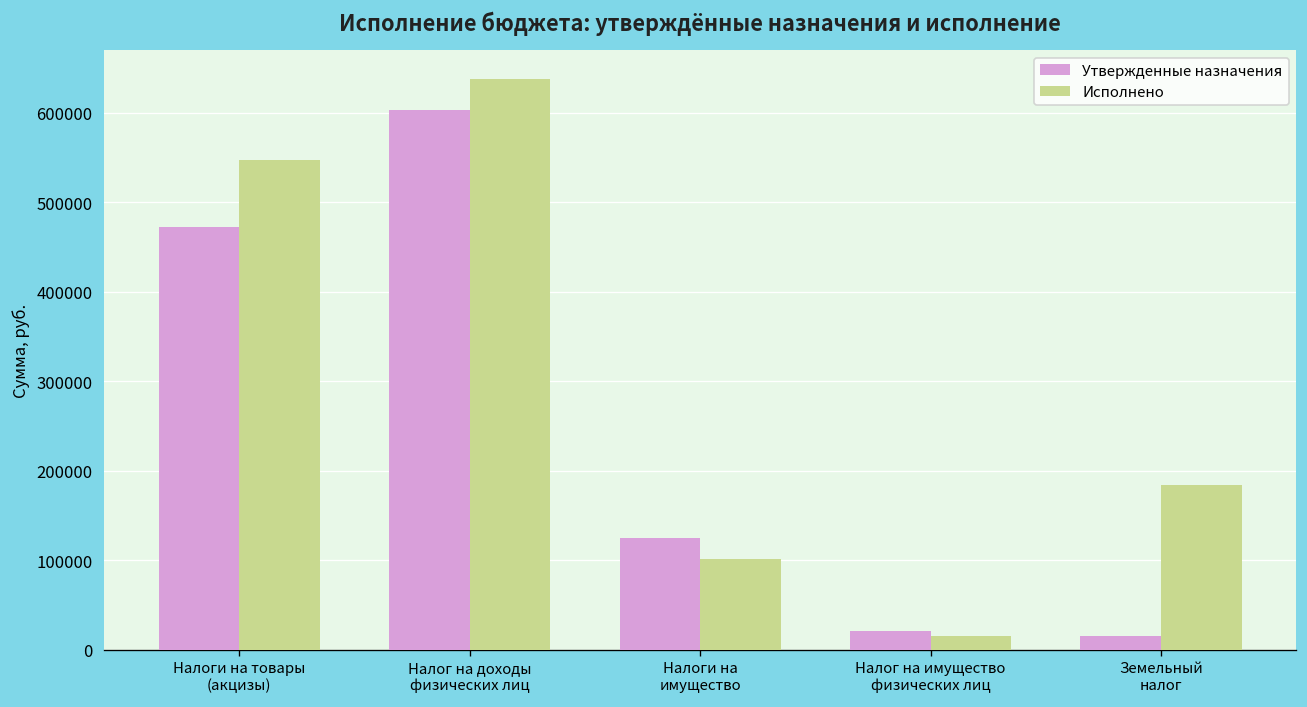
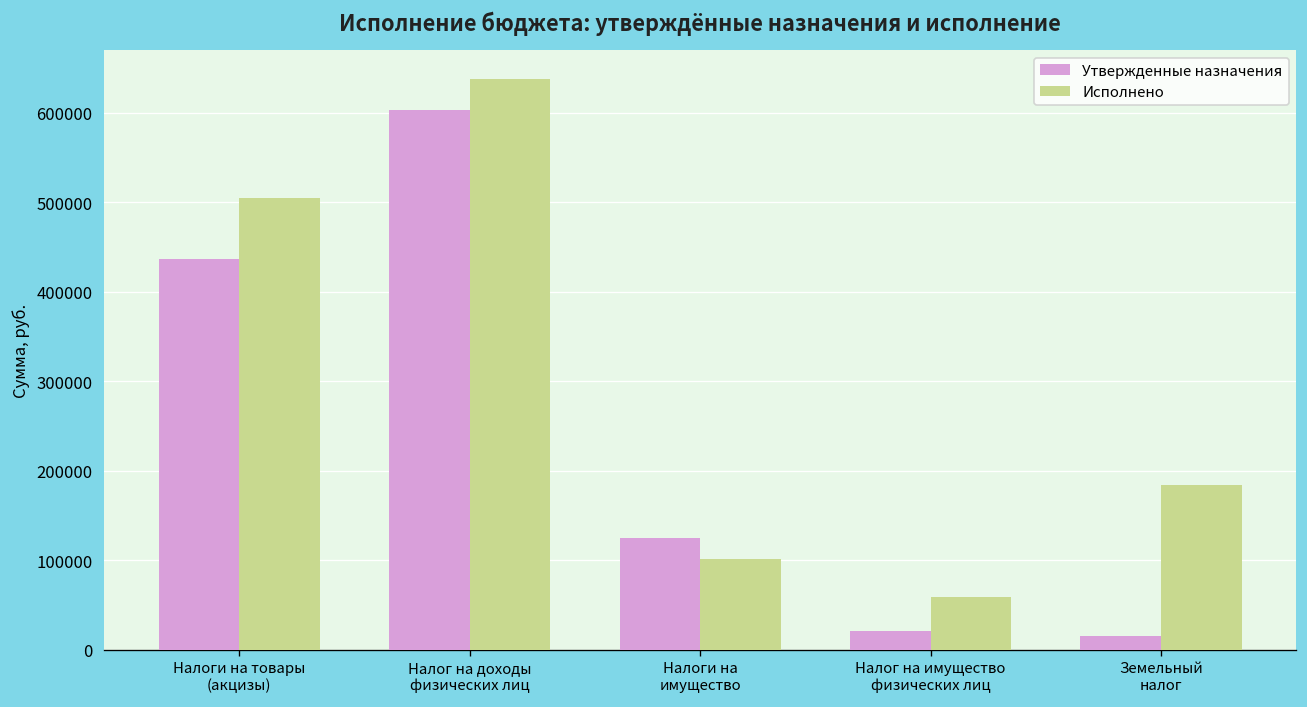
Утвержденные назначения, Налоги на товары (акцизы): 470000 -> 440000
Исполнено, Налоги на товары (акцизы): 550000 -> 500000
Исполнено, Налог на имущество физических лиц: 20000 -> 60000
